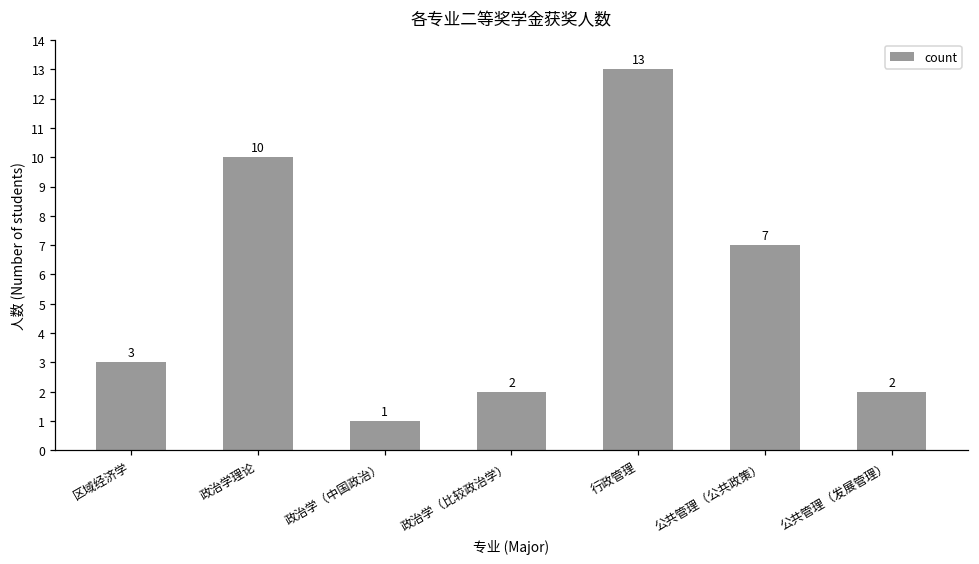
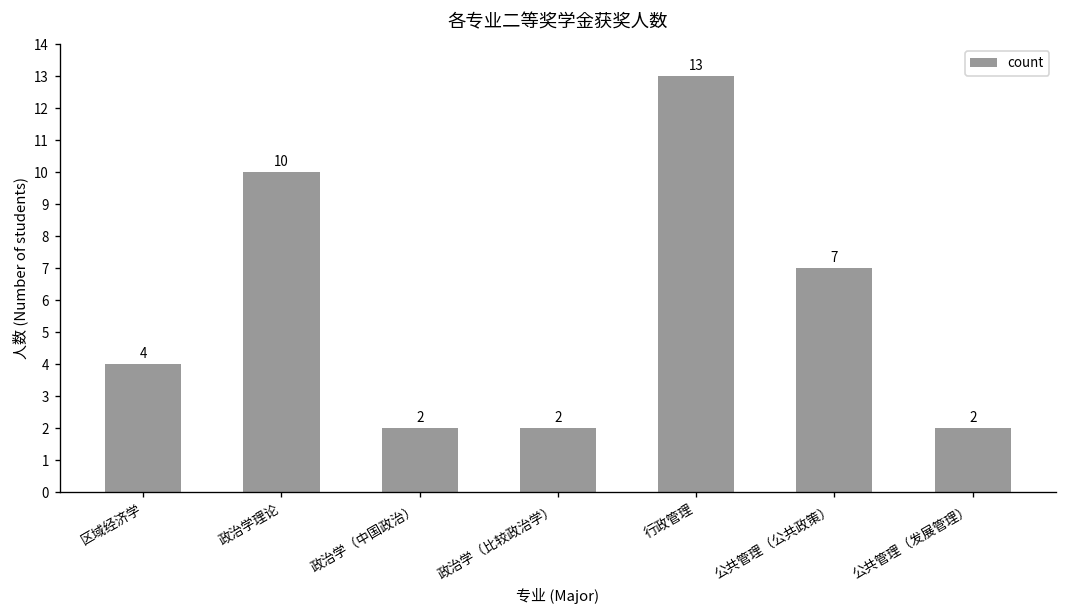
区域经济学: 3 -> 4
政治学（中国政治）: 1 -> 2
